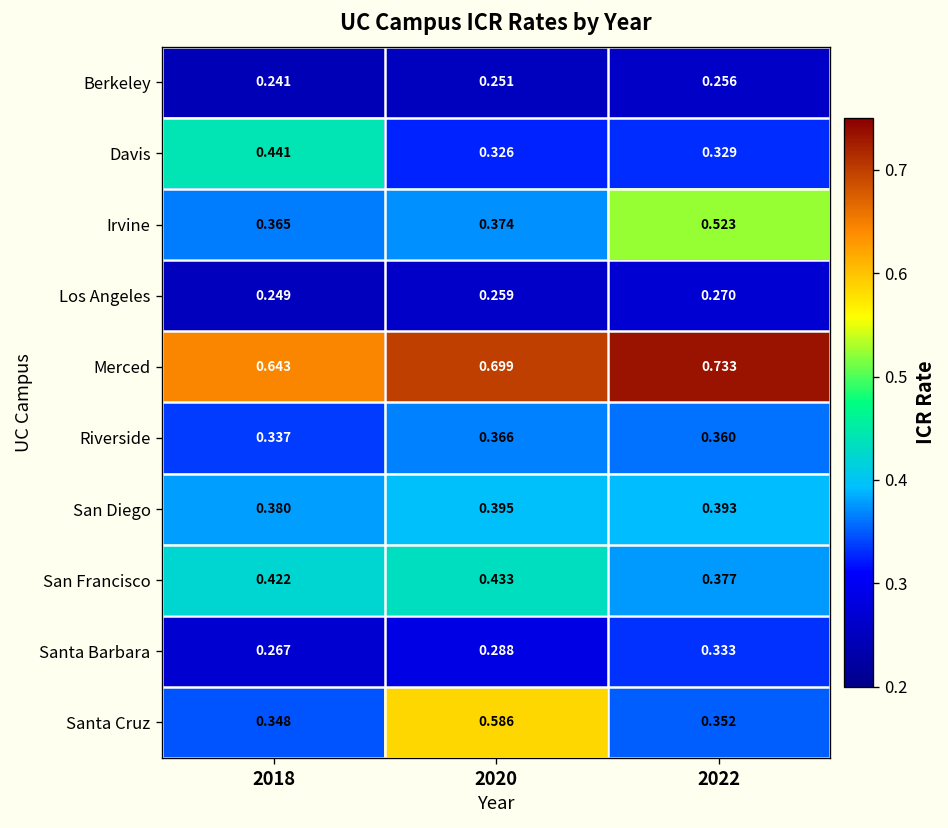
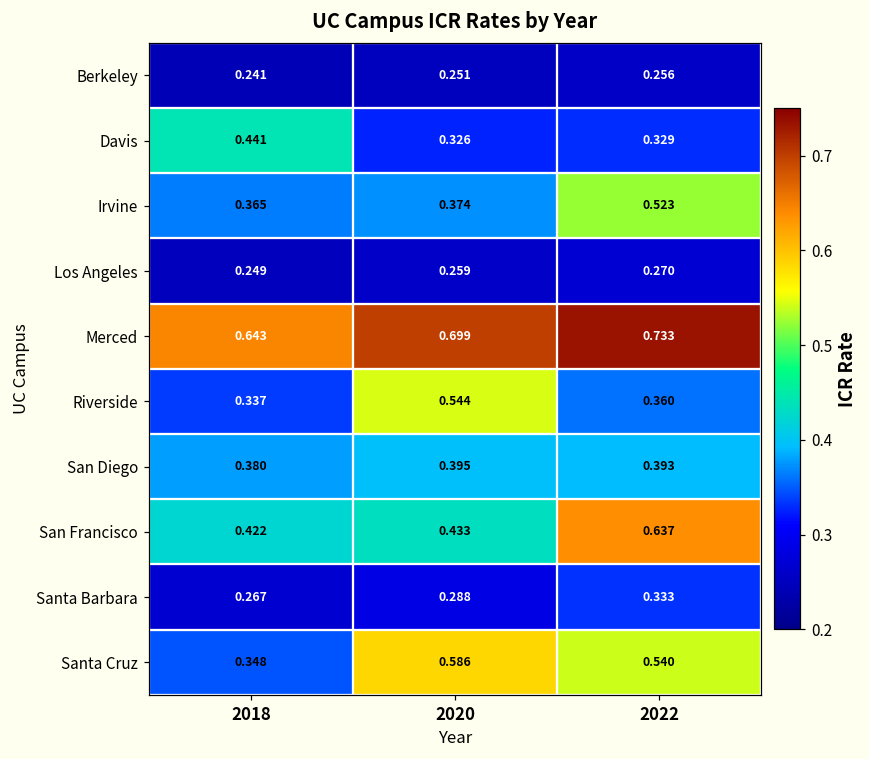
Riverside, 2020: 0.366 -> 0.544
San Francisco, 2022: 0.377 -> 0.637
Santa Cruz, 2022: 0.352 -> 0.540
